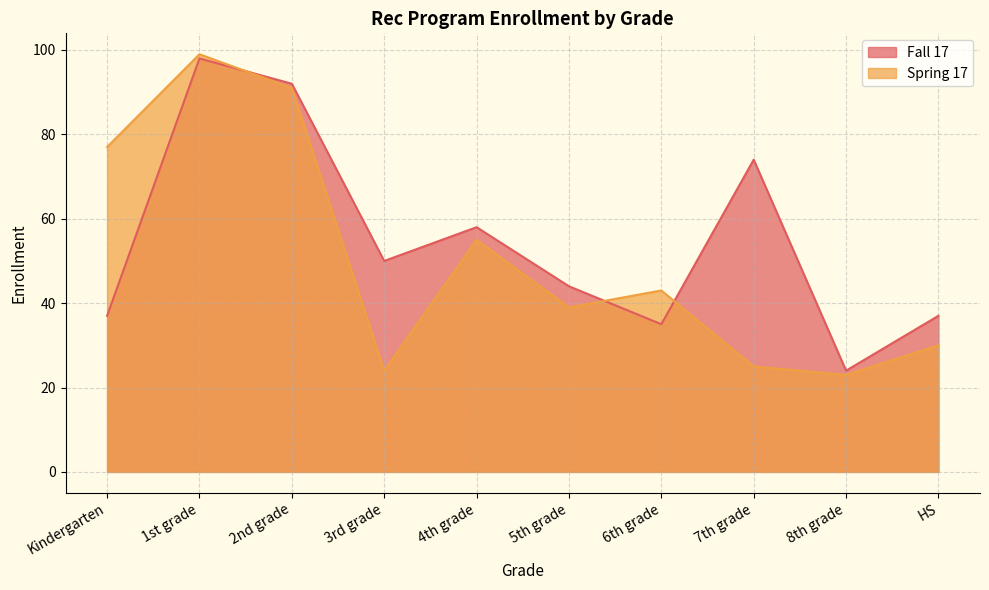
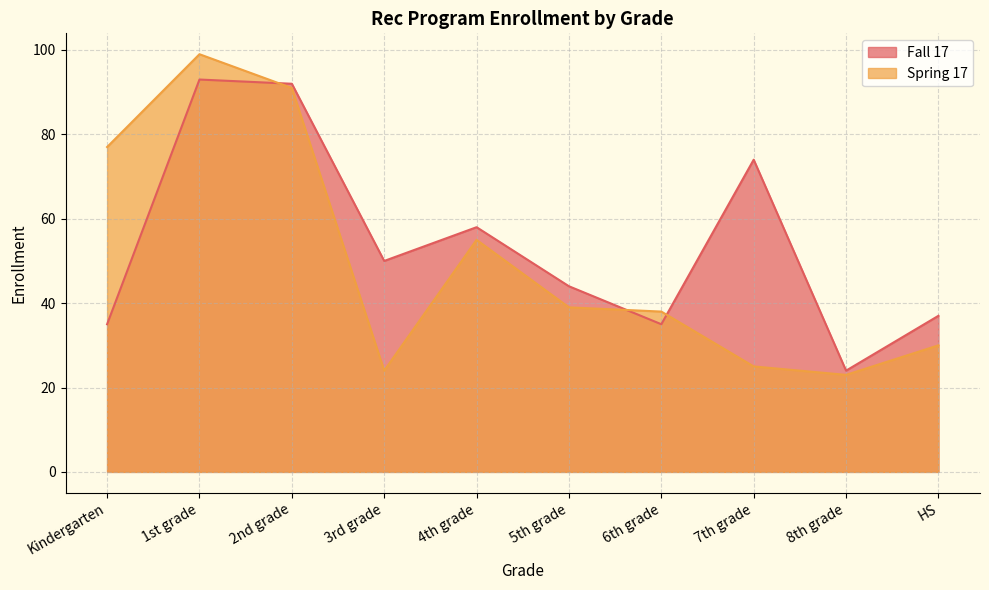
Fall 17, Kindergarten: 37 -> 35
Fall 17, 1st grade: 98 -> 93
Spring 17, 6th grade: 43 -> 38
